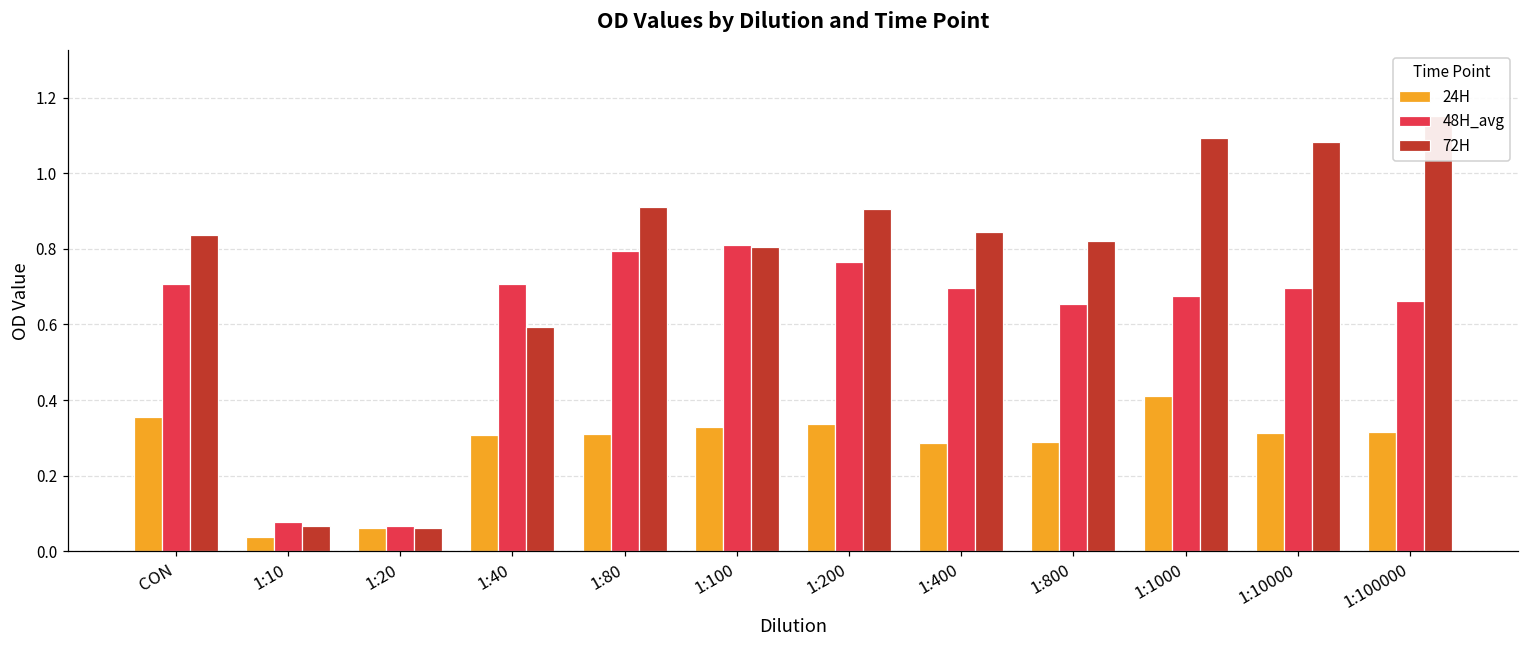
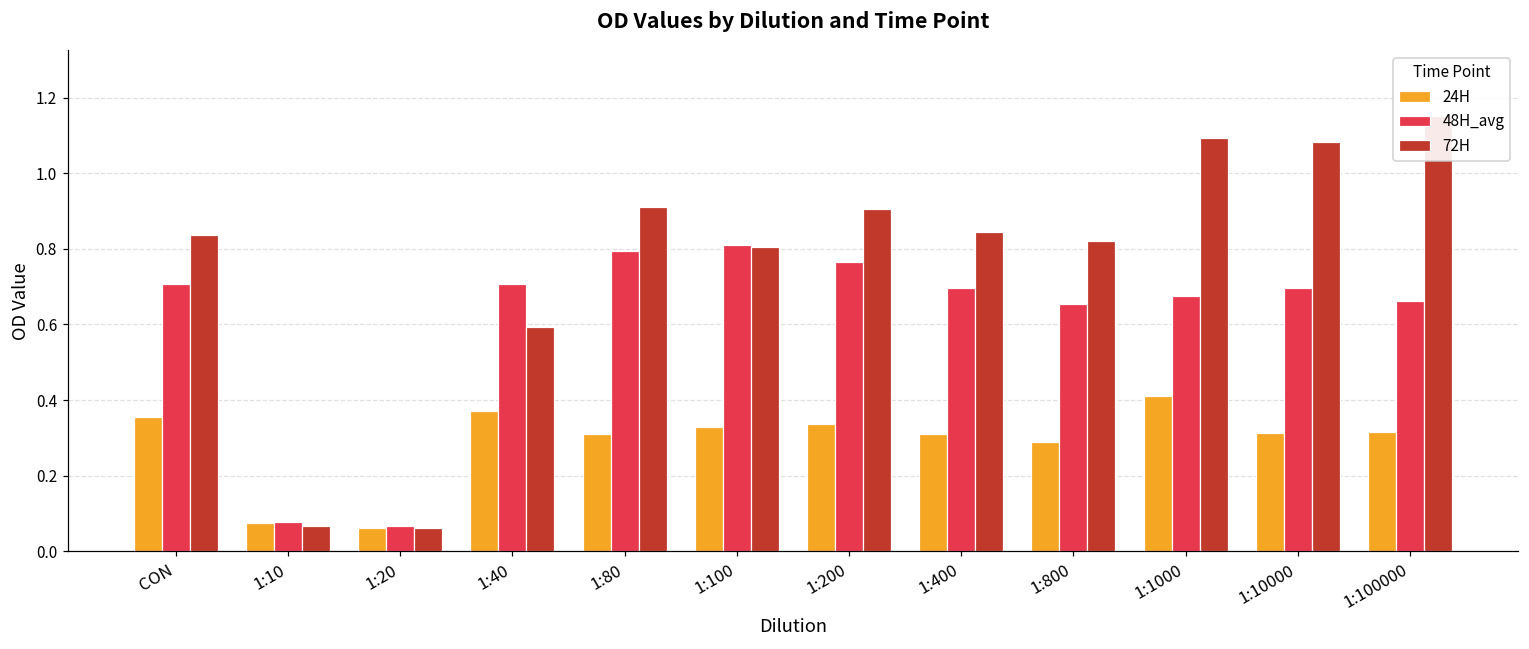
24H, 1:10: 0.04 -> 0.07
24H, 1:40: 0.31 -> 0.37
24H, 1:400: 0.29 -> 0.31
